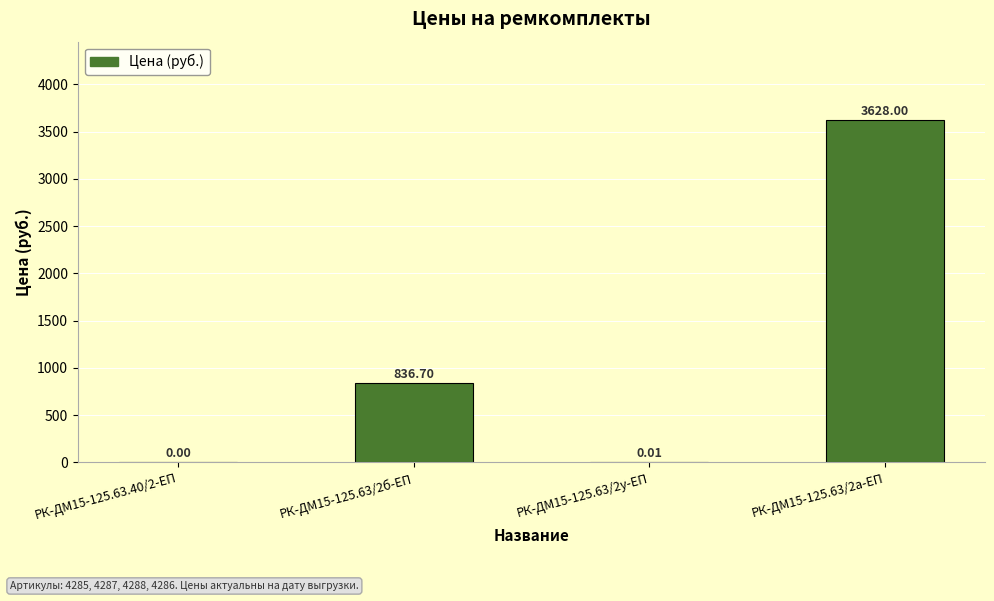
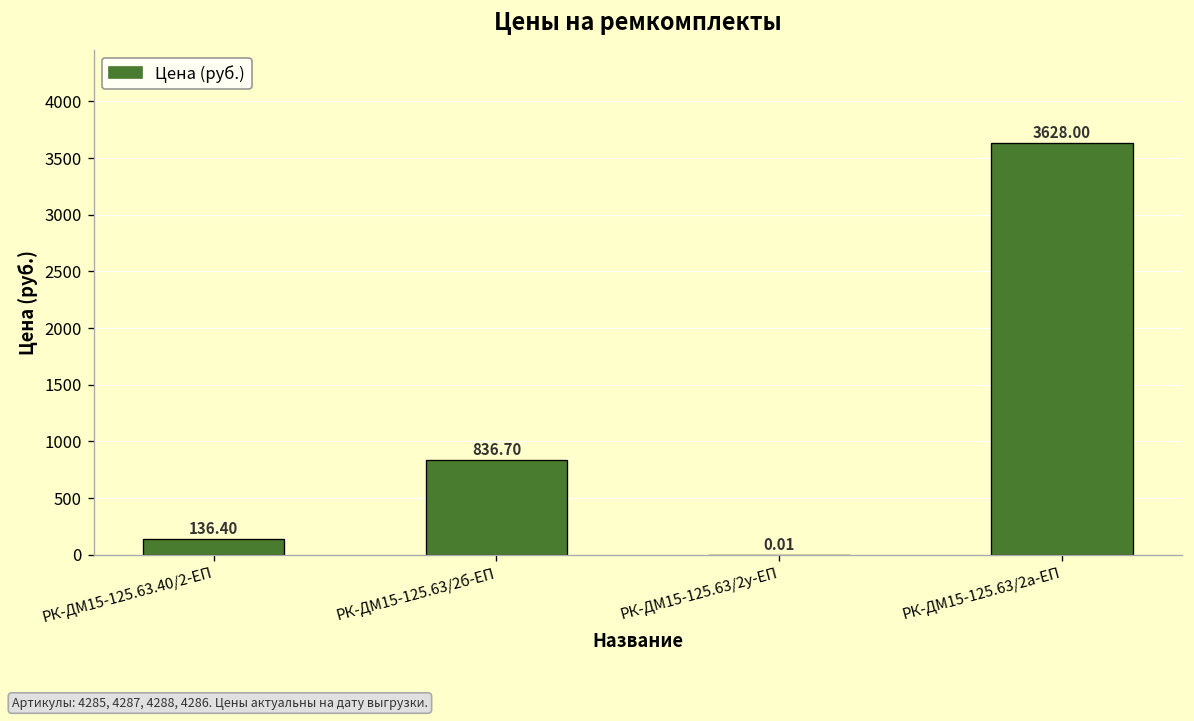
РК-ДМ15-125.63.40/2-ЕП: 0.00 -> 136.40
